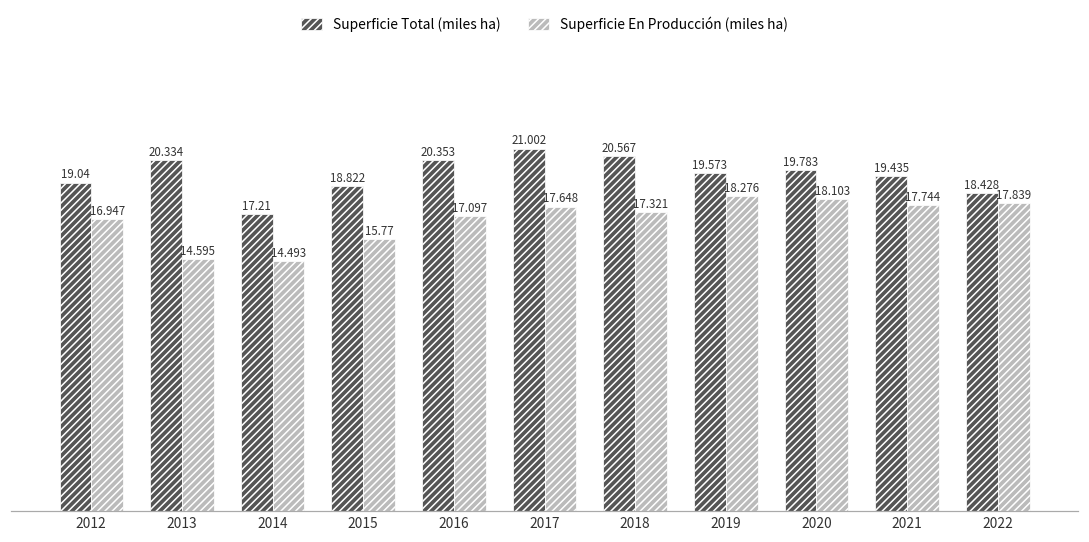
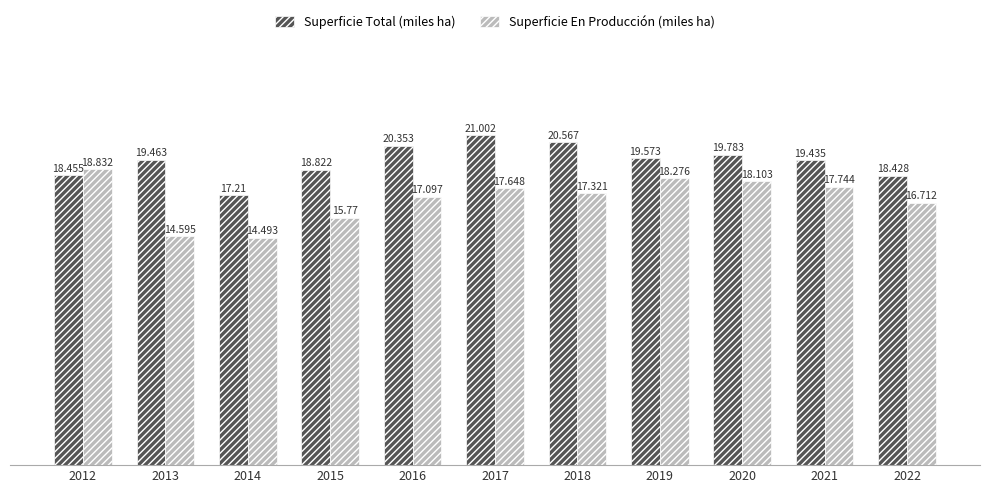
Superficie Total (miles ha), 2012: 19.04 -> 18.455
Superficie En Producción (miles ha), 2012: 16.947 -> 18.832
Superficie Total (miles ha), 2013: 20.334 -> 19.463
Superficie En Producción (miles ha), 2022: 17.839 -> 16.712
